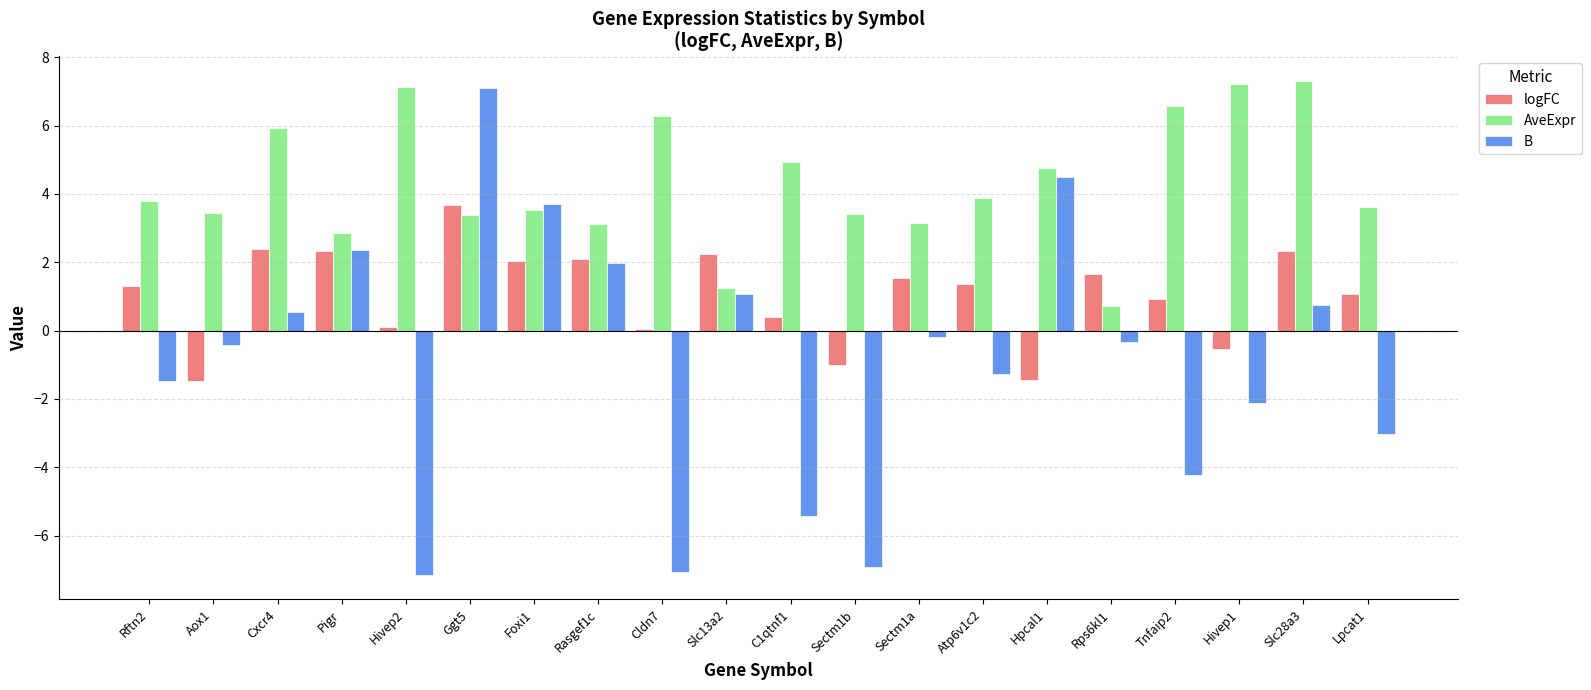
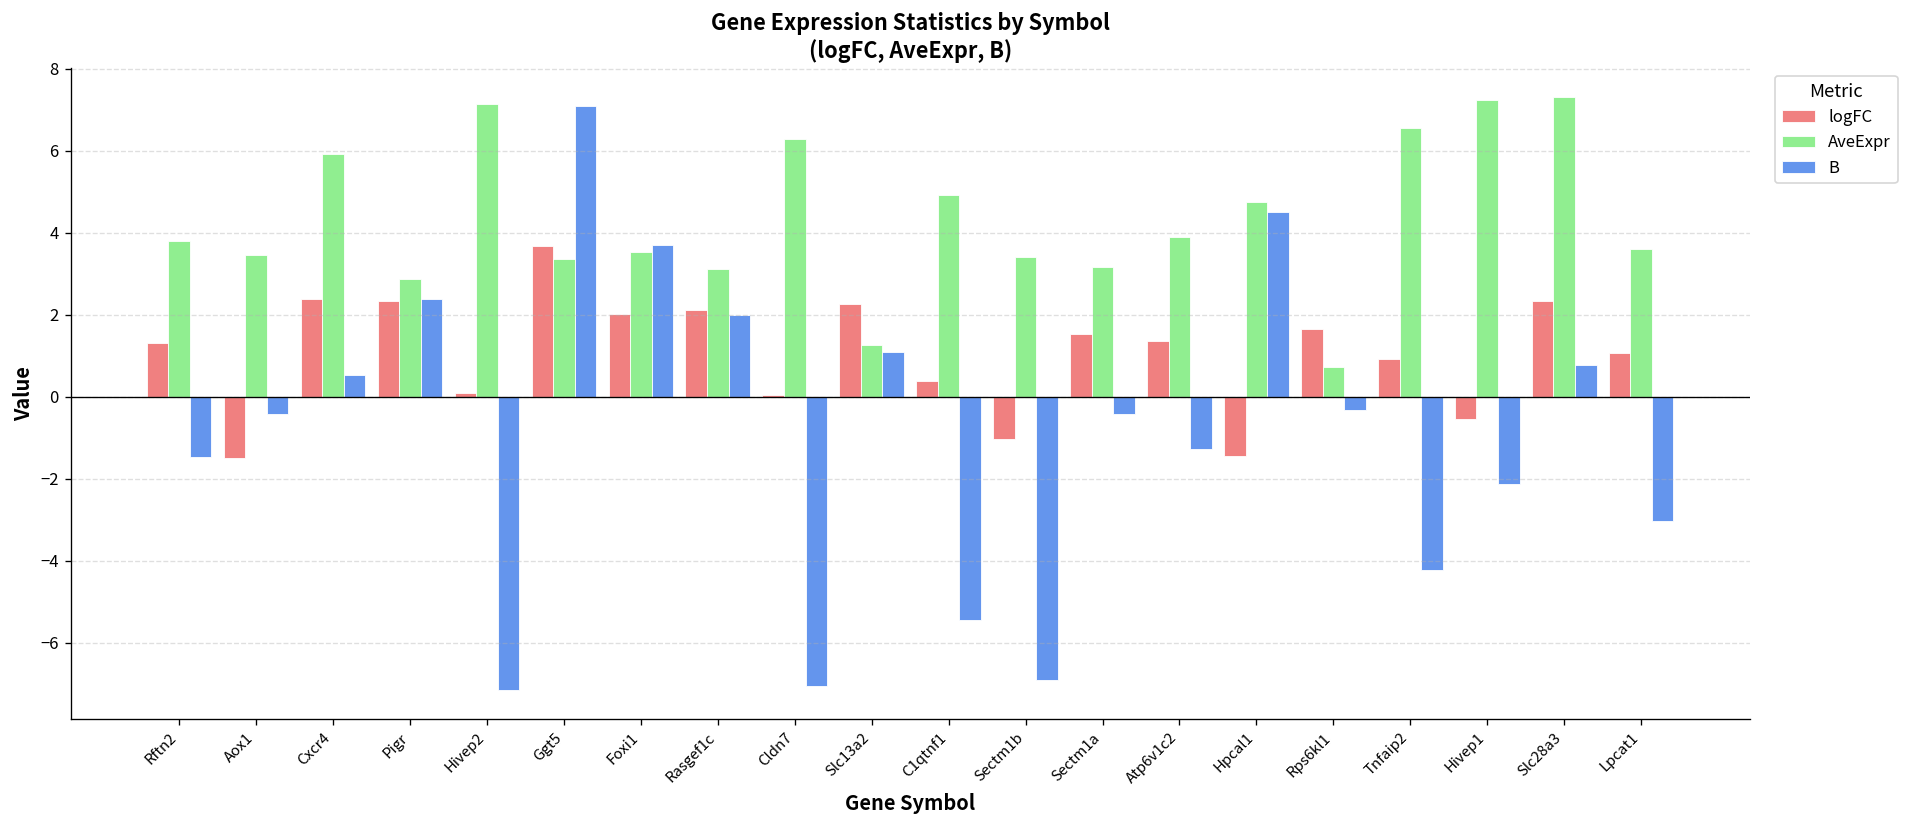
B, Sectm1a: -0.2 -> -0.4
